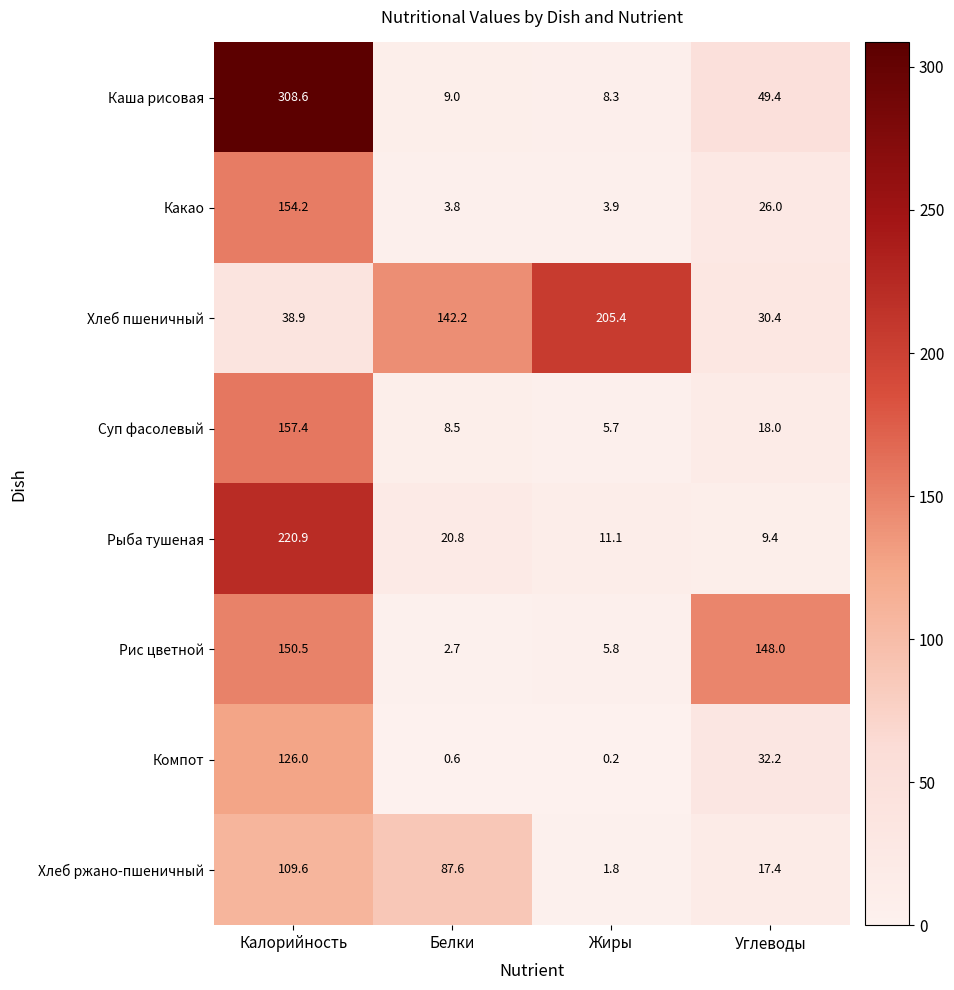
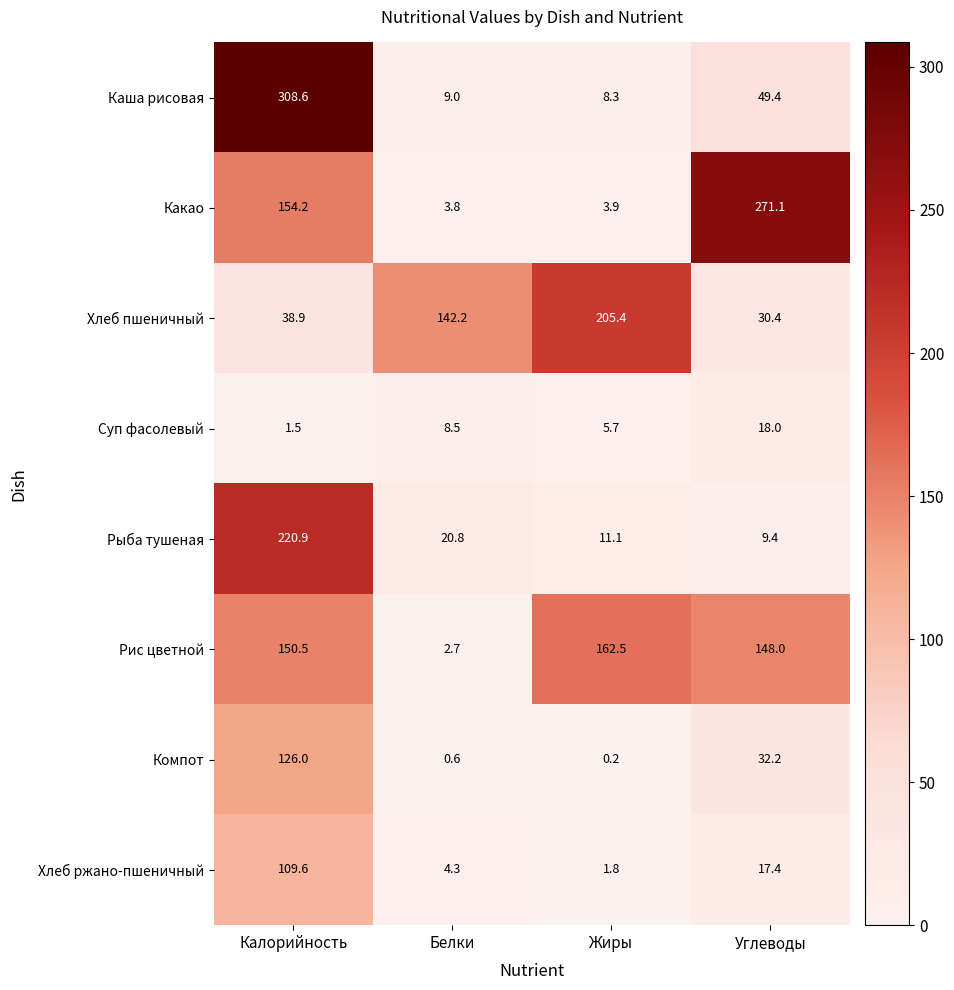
Какао, Углеводы: 26.0 -> 271.1
Суп фасолевый, Калорийность: 157.4 -> 1.5
Рис цветной, Жиры: 5.8 -> 162.5
Хлеб ржано-пшеничный, Белки: 87.6 -> 4.3
